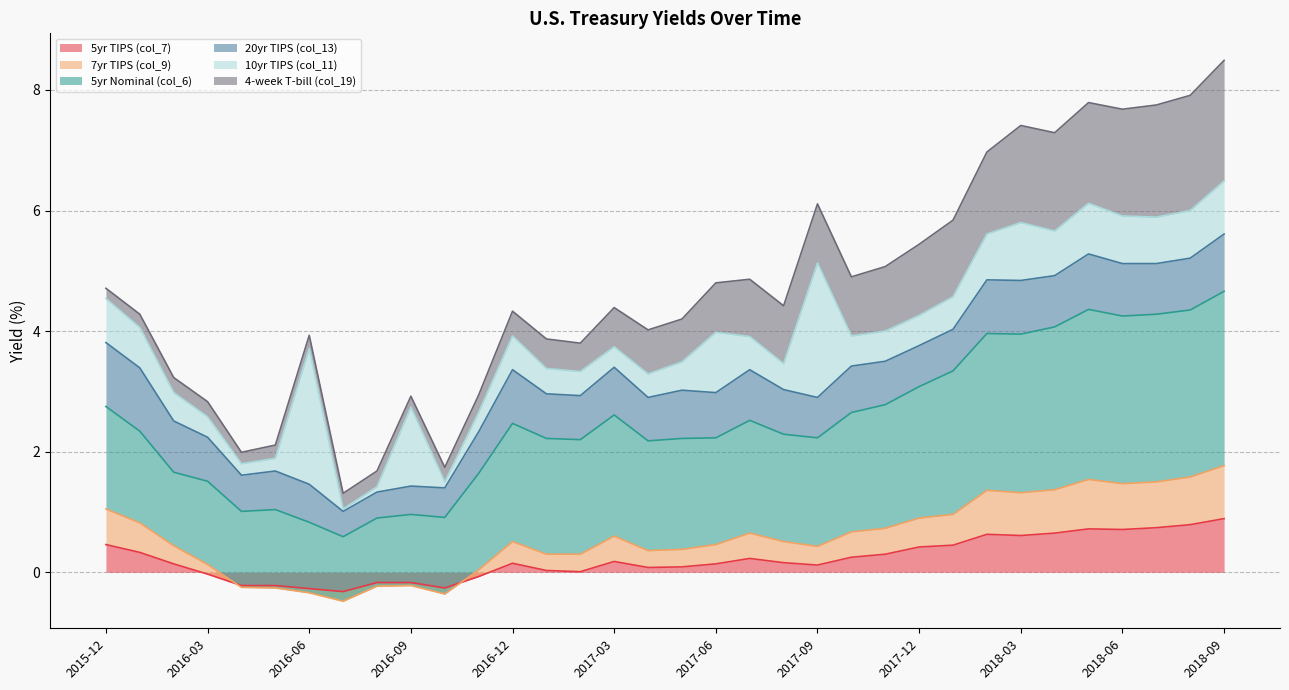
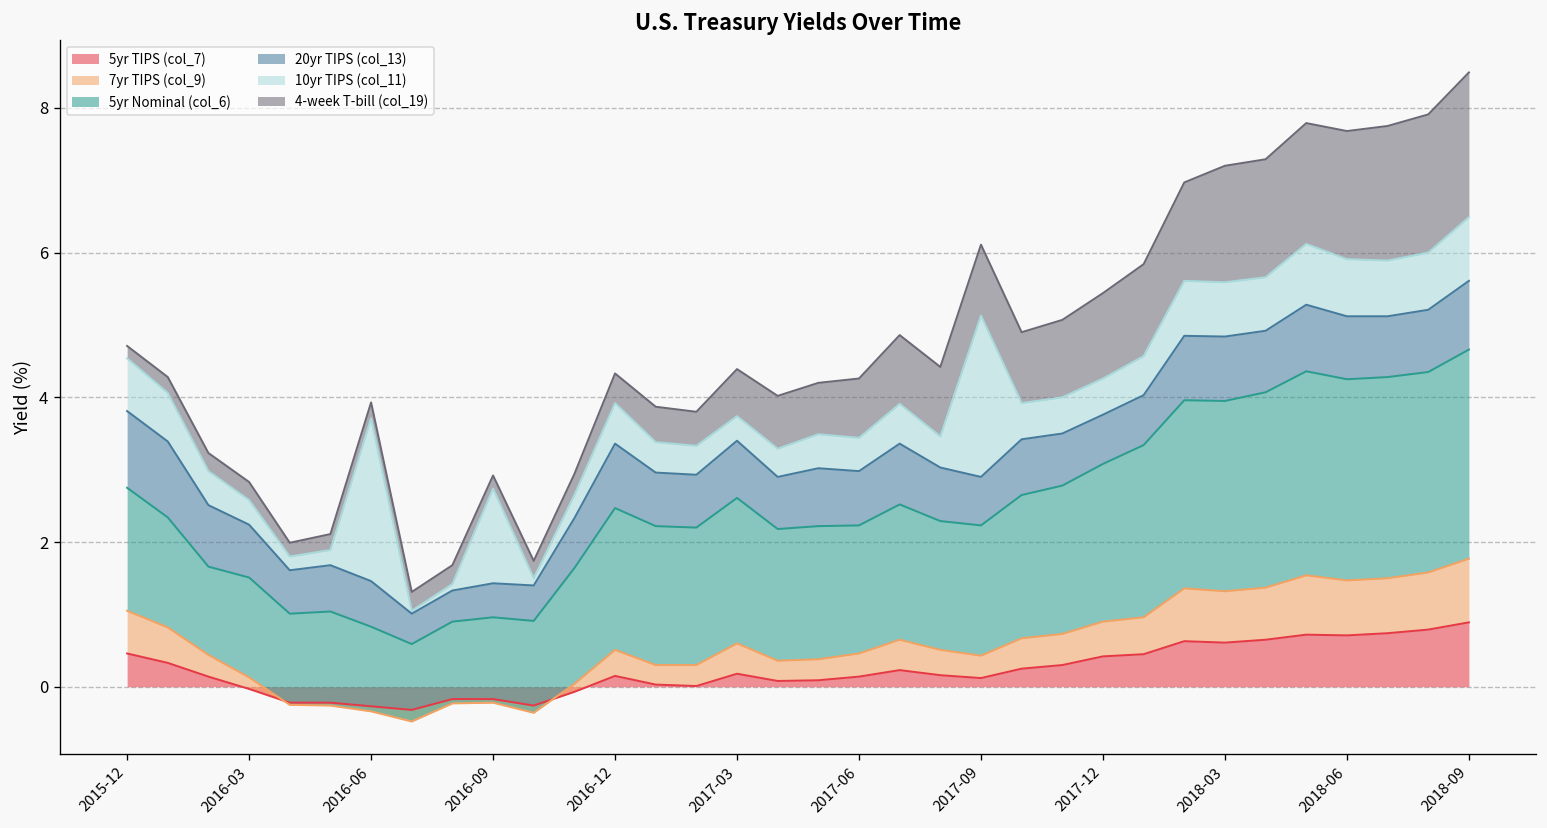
10yr TIPS (col_11), 2017-06: 1.0 -> 0.5
10yr TIPS (col_11), 2018-03: 1.0 -> 0.8
